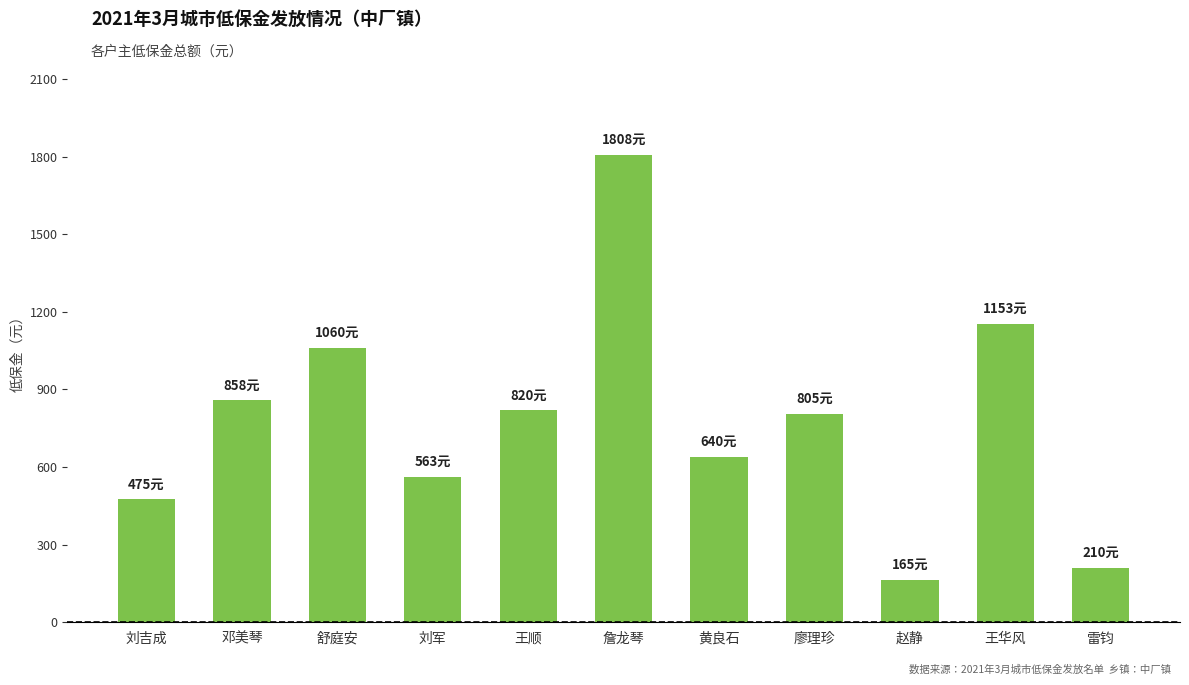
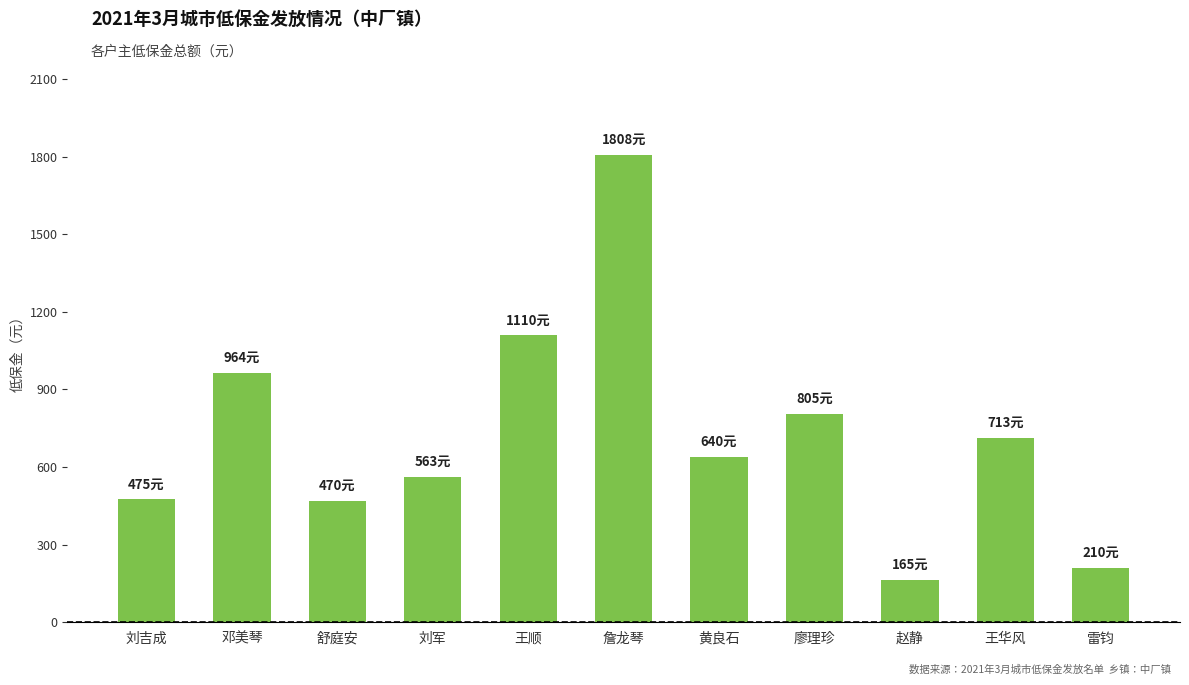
邓美琴: 858元 -> 964元
舒庭安: 1060元 -> 470元
王顺: 820元 -> 1110元
王华风: 1153元 -> 713元
